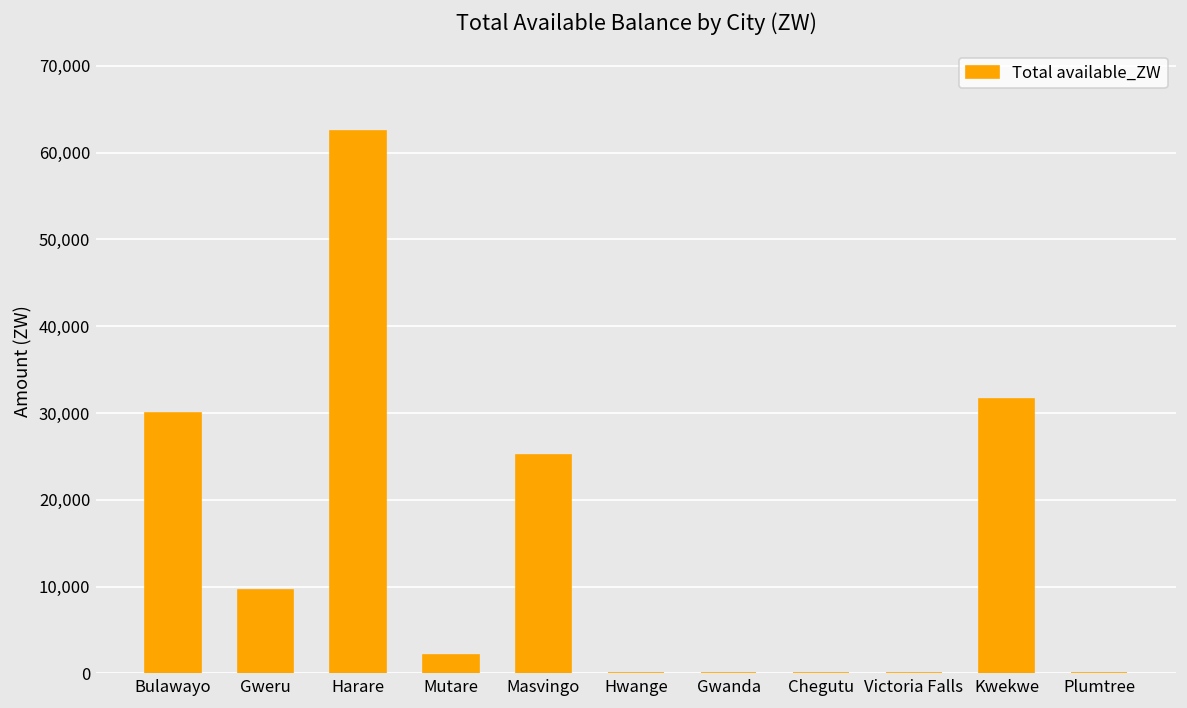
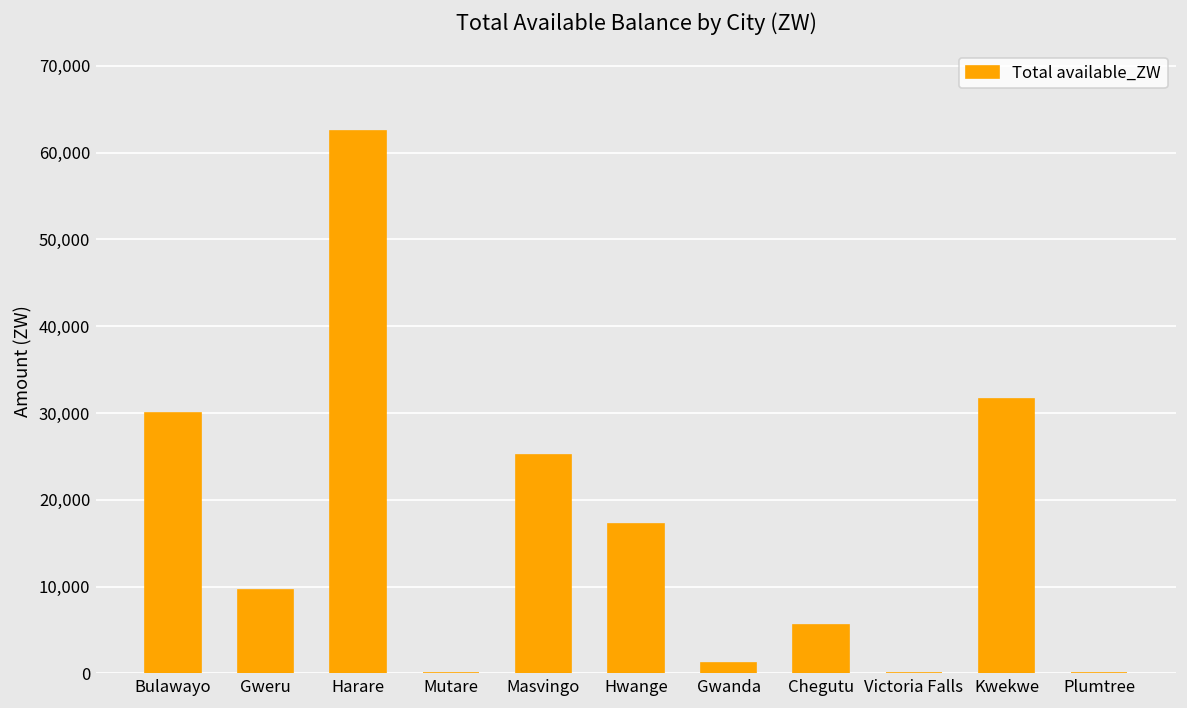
Mutare: 2,000 -> 0
Hwange: 0 -> 17,000
Gwanda: 0 -> 1,000
Chegutu: 0 -> 6,000
